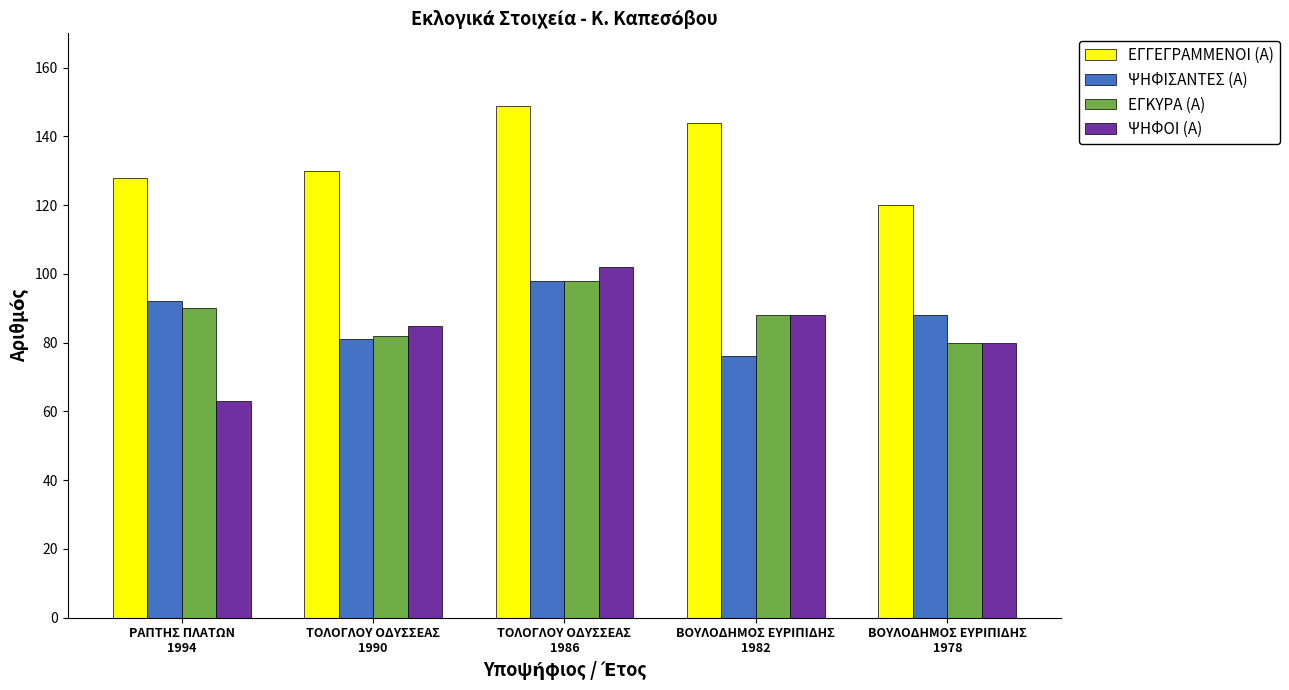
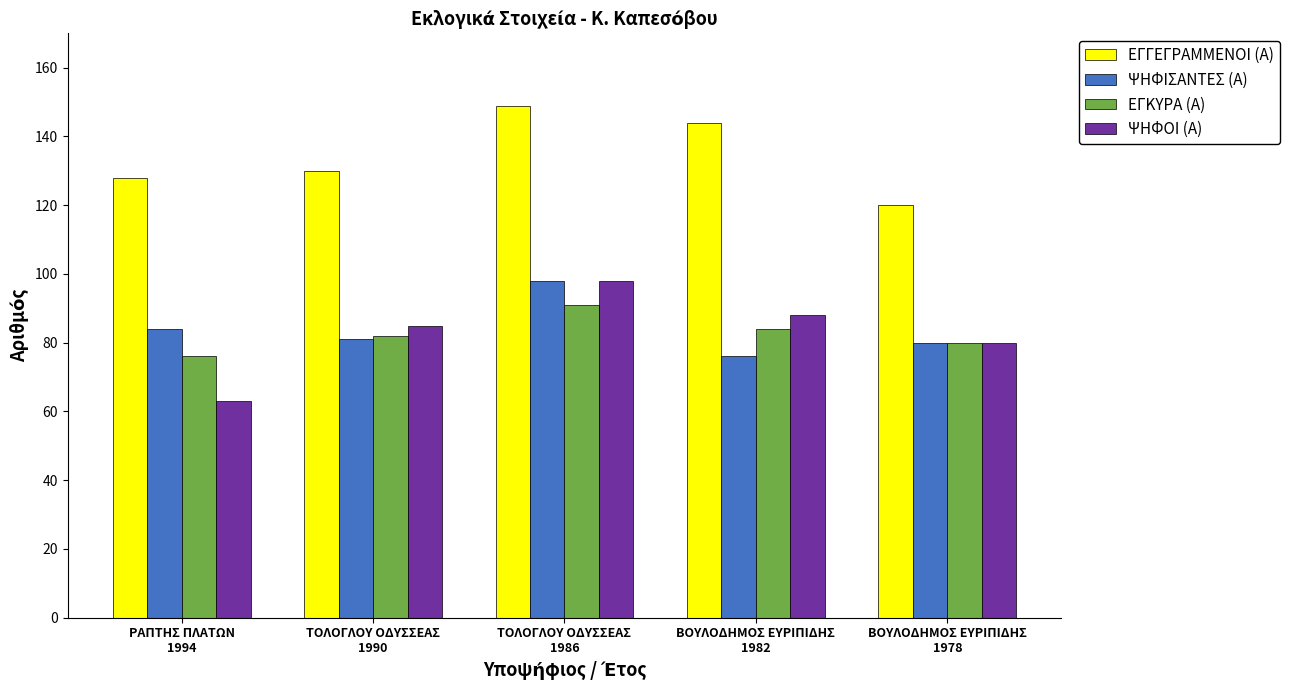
ΨΗΦΙΣΑΝΤΕΣ (Α), ΡΑΠΤΗΣ ΠΛΑΤΩΝ 1994: 92 -> 84
ΕΓΚΥΡΑ (Α), ΡΑΠΤΗΣ ΠΛΑΤΩΝ 1994: 90 -> 76
ΕΓΚΥΡΑ (Α), ΤΟΛΟΓΛΟΥ ΟΔΥΣΣΕΑΣ 1986: 98 -> 91
ΨΗΦΟΙ (Α), ΤΟΛΟΓΛΟΥ ΟΔΥΣΣΕΑΣ 1986: 102 -> 98
ΕΓΚΥΡΑ (Α), ΒΟΥΛΟΔΗΜΟΣ ΕΥΡΙΠΙΔΗΣ 1982: 88 -> 84
ΨΗΦΙΣΑΝΤΕΣ (Α), ΒΟΥΛΟΔΗΜΟΣ ΕΥΡΙΠΙΔΗΣ 1978: 88 -> 80
